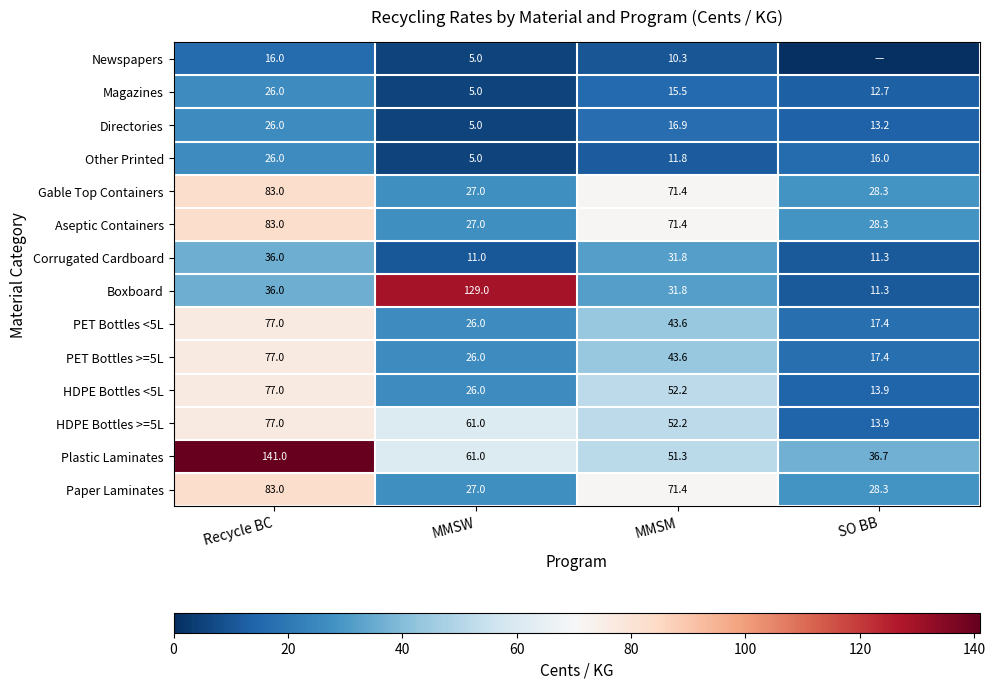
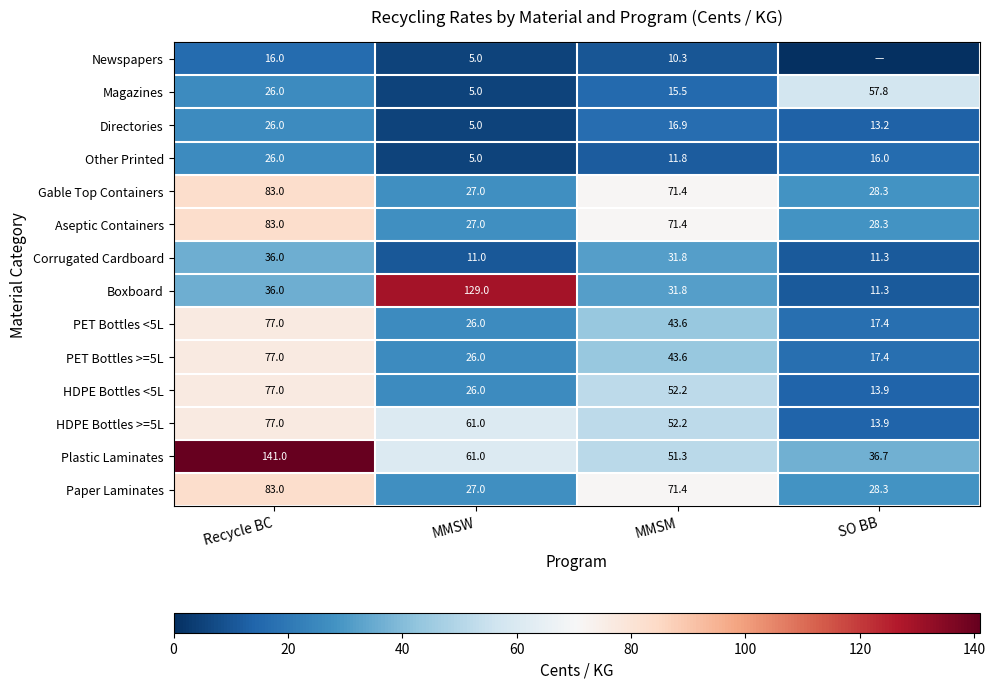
Magazines, SO BB: 12.7 -> 57.8
